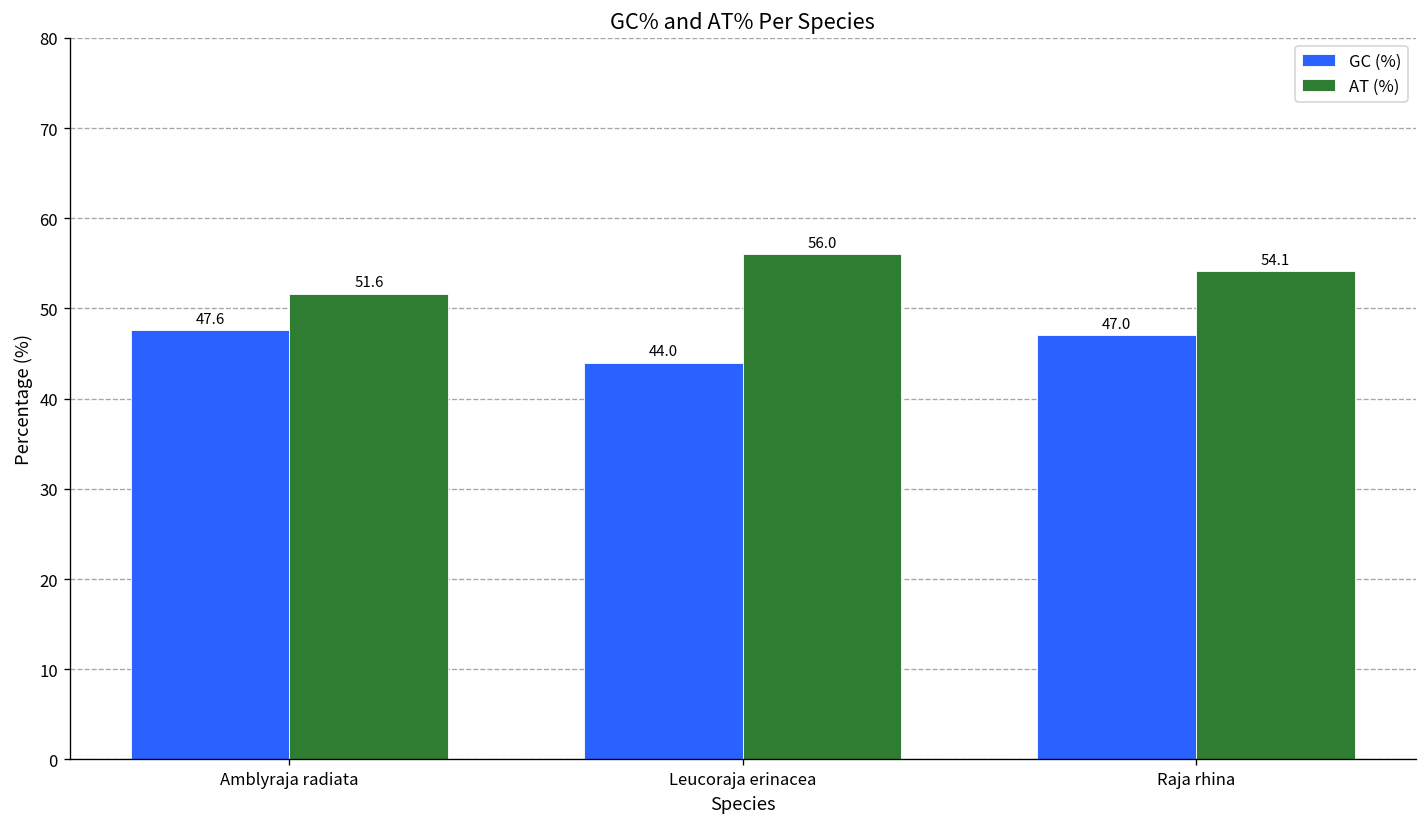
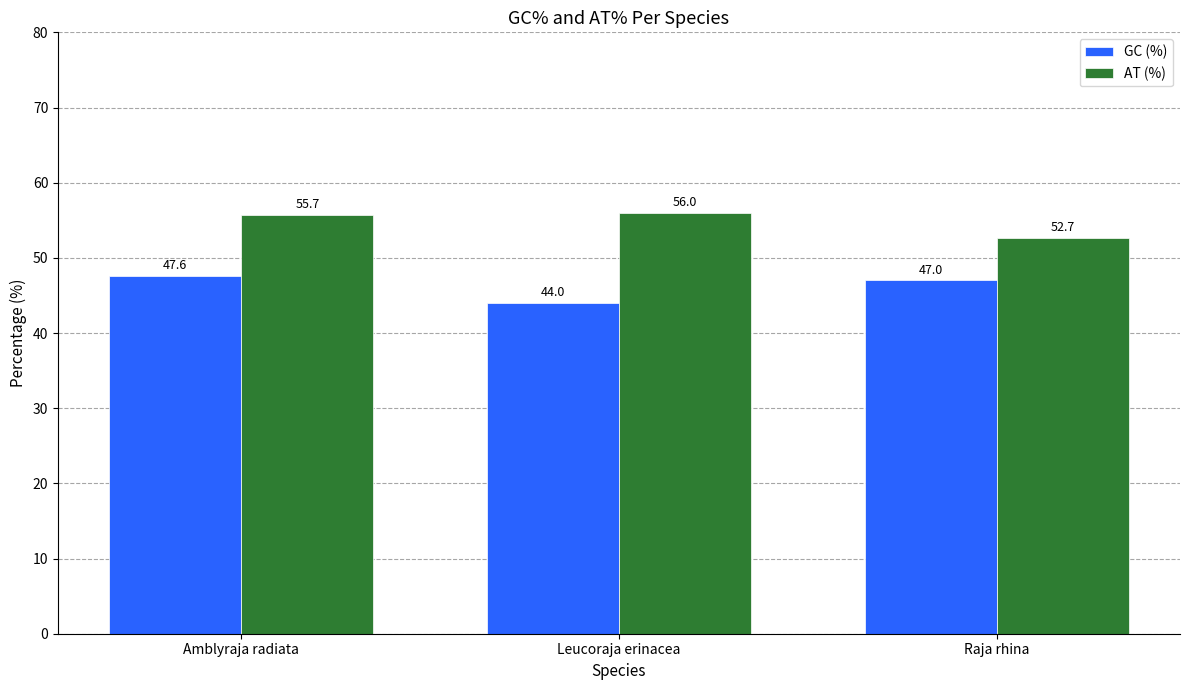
AT (%), Amblyraja radiata: 51.6 -> 55.7
AT (%), Raja rhina: 54.1 -> 52.7
